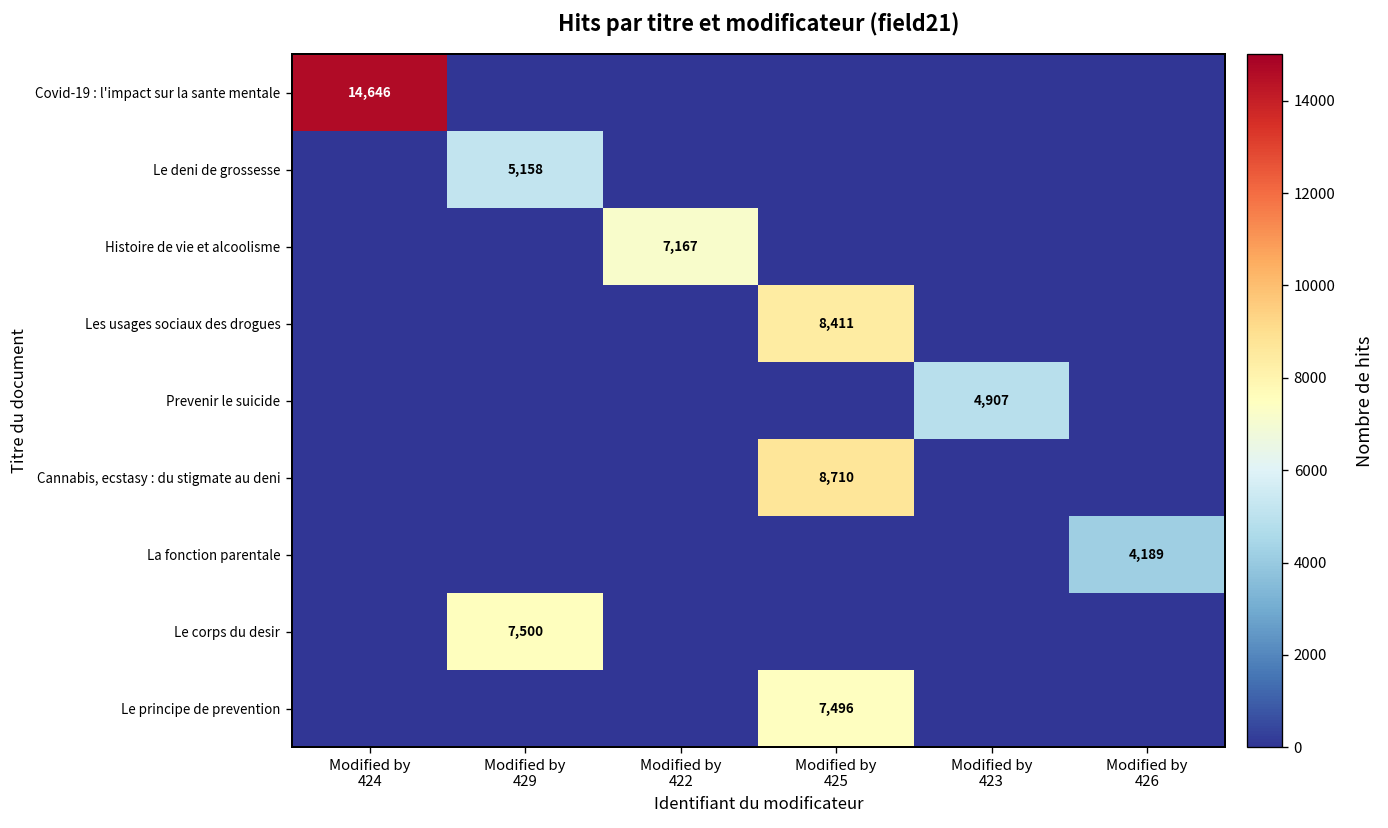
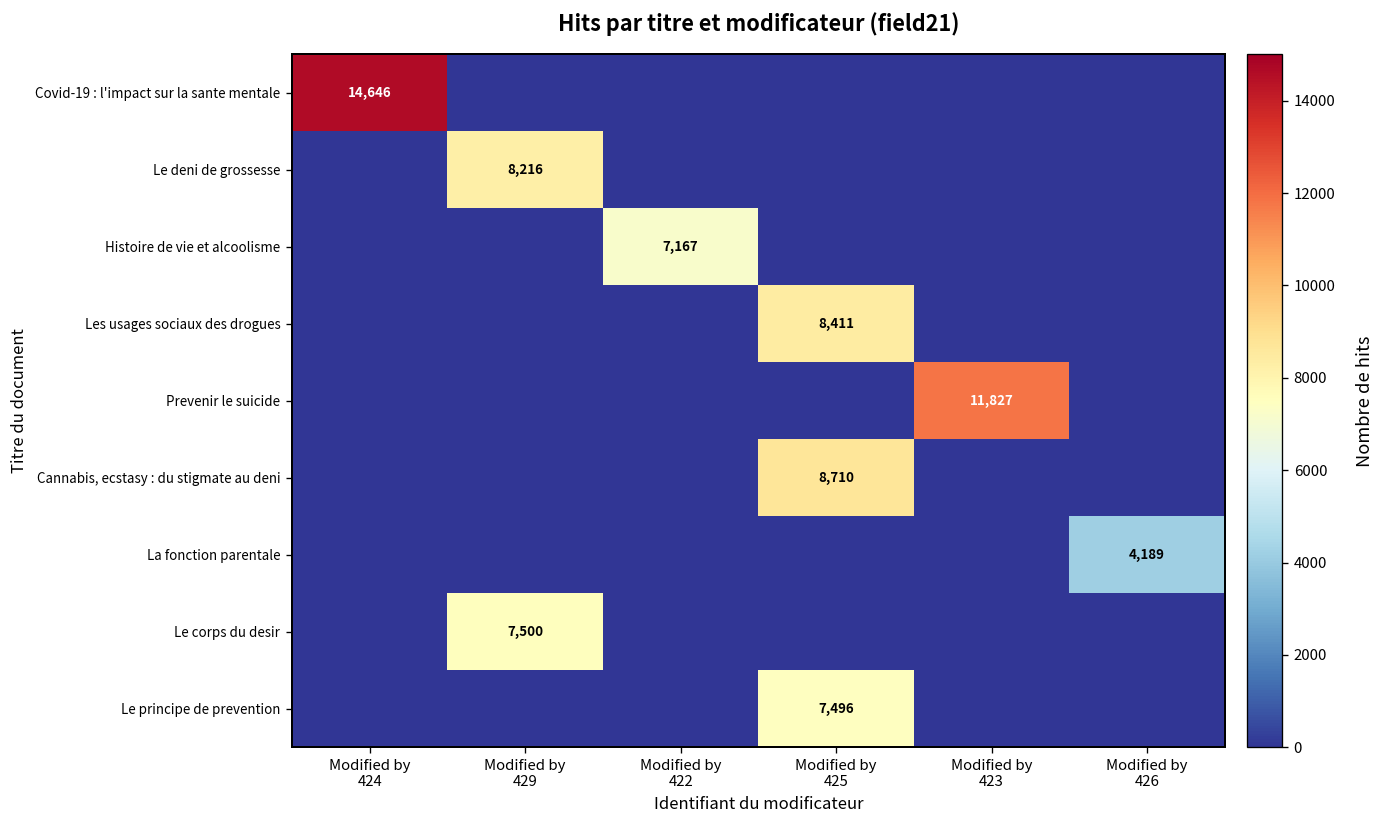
Le deni de grossesse, Modified by 429: 5,158 -> 8,216
Prevenir le suicide, Modified by 423: 4,907 -> 11,827
